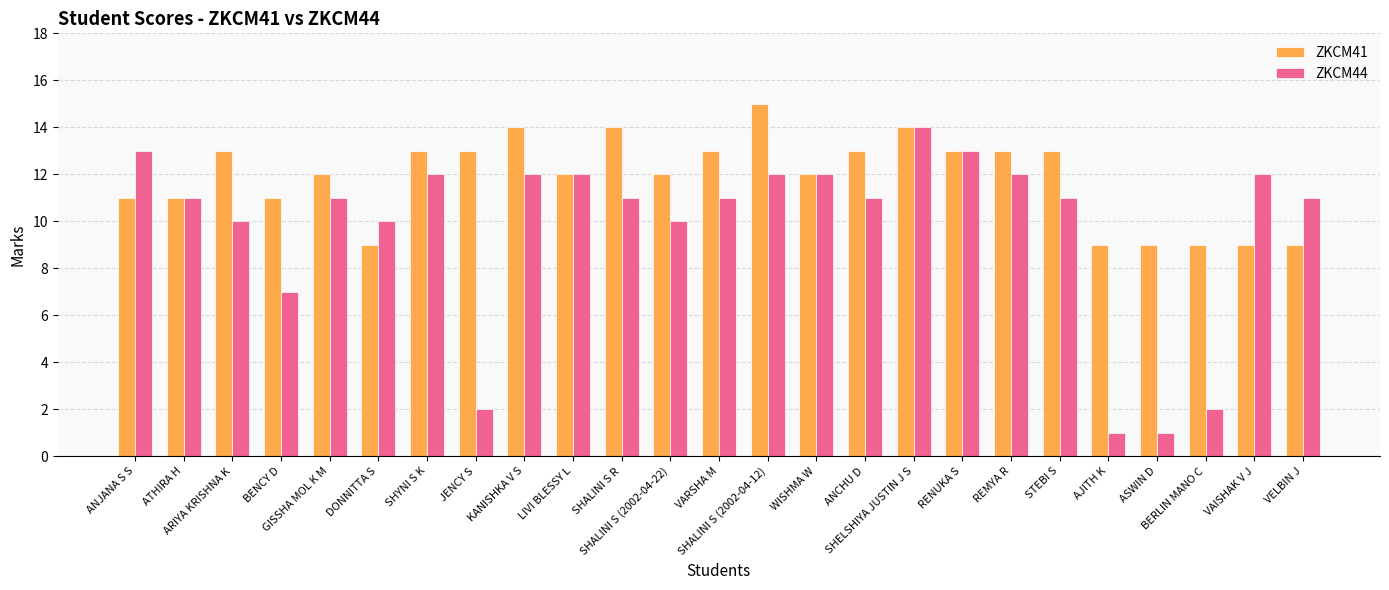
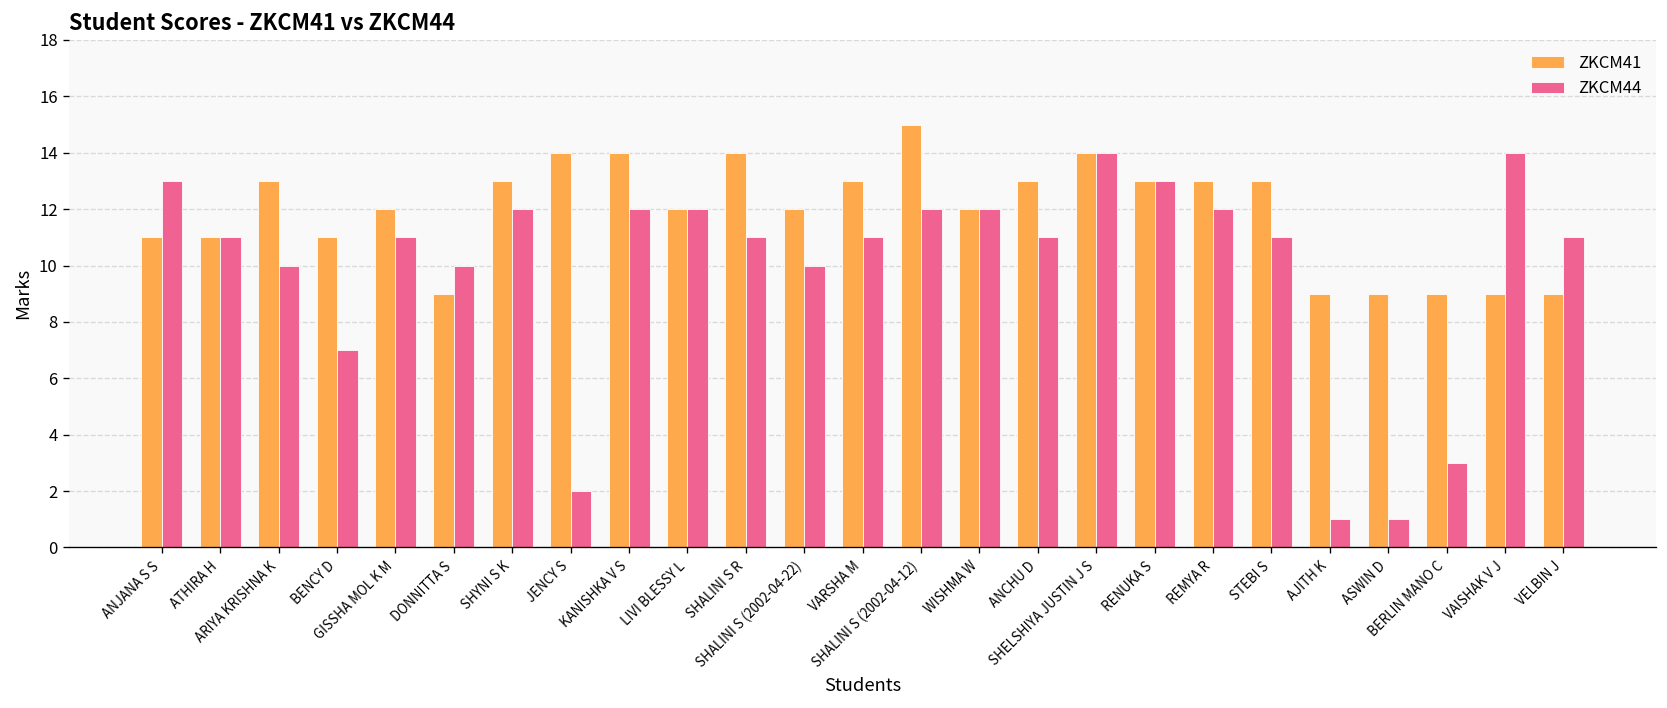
ZKCM41, JENCY S: 13 -> 14
ZKCM44, BERLIN MANO C: 2 -> 3
ZKCM44, VAISHAK V J: 12 -> 14
